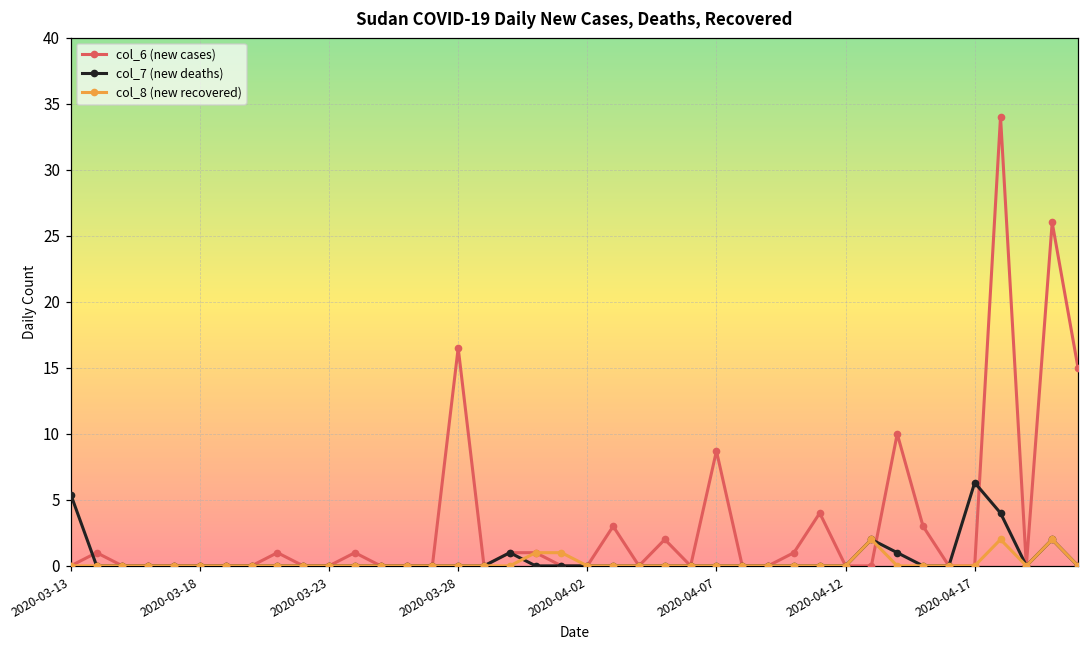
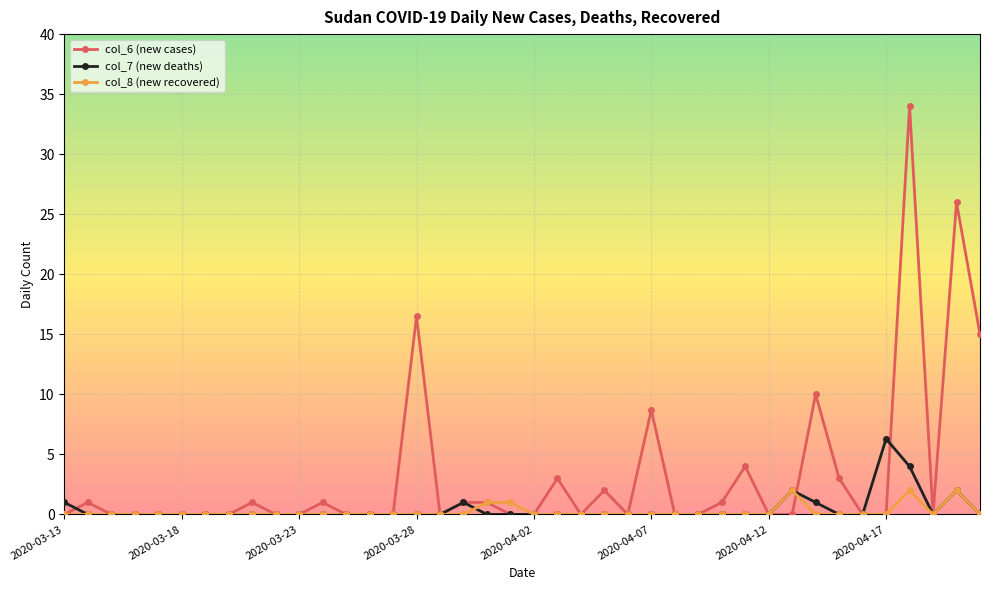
col_7 (new deaths), 2020-03-13: 5.4 -> 1.0
